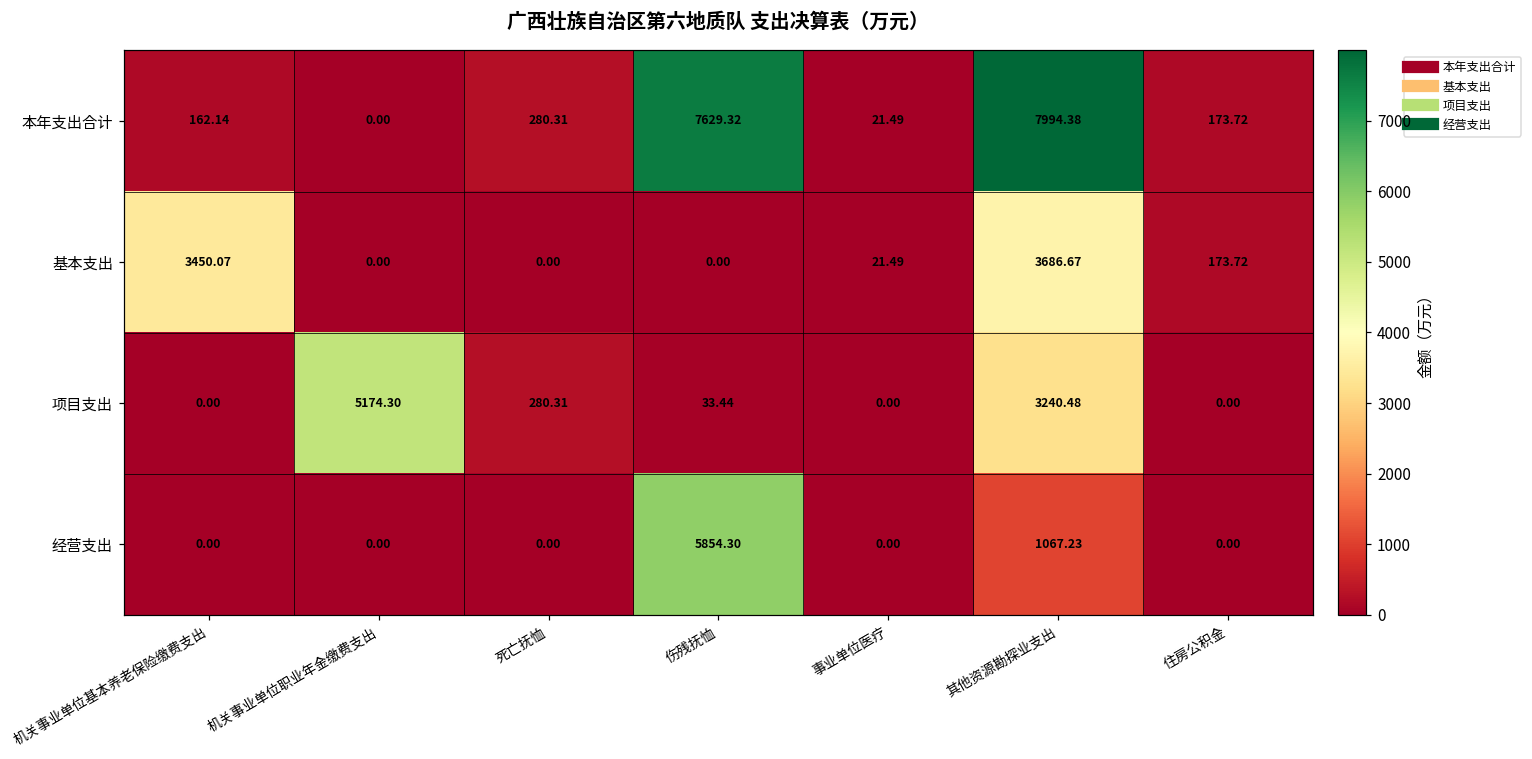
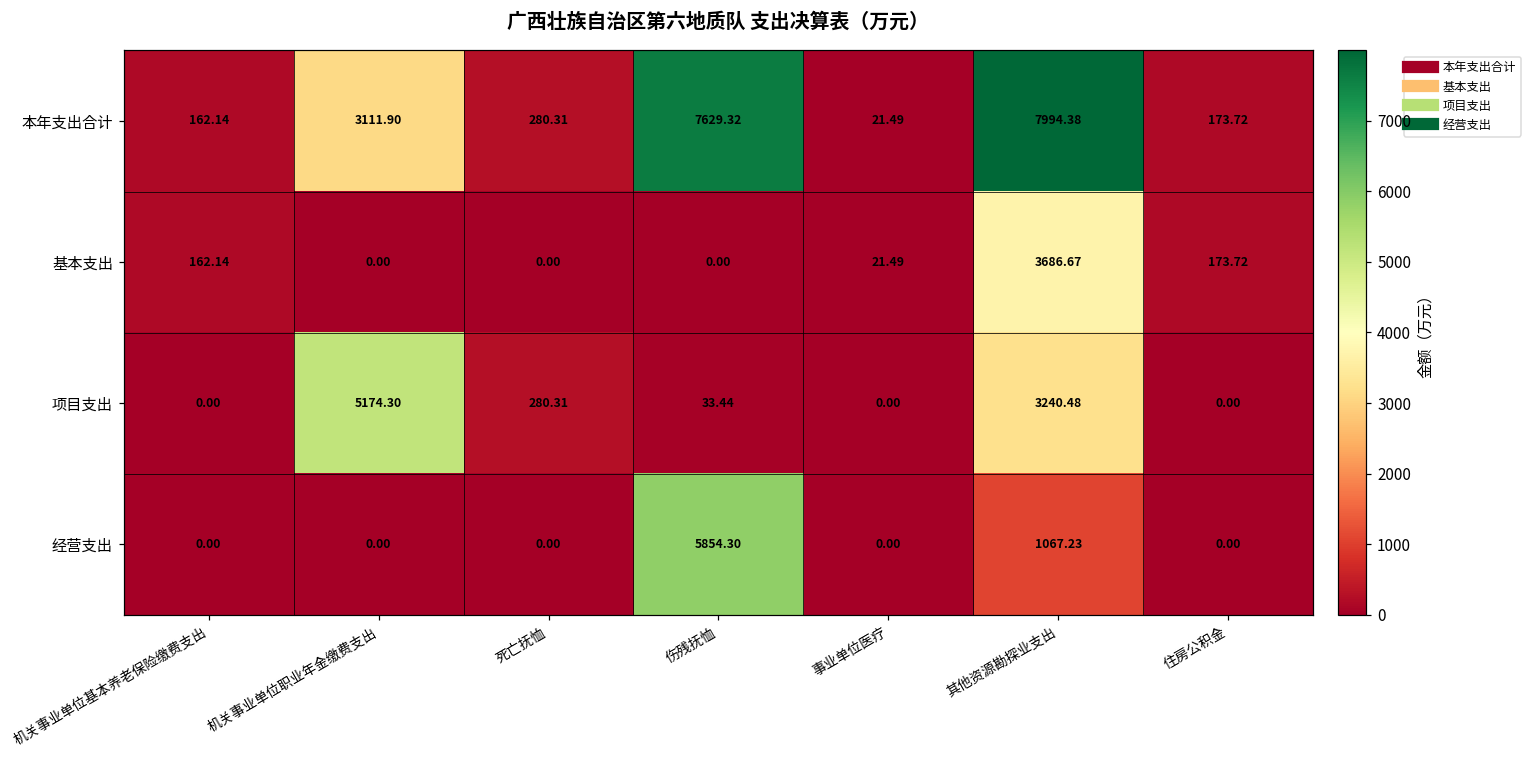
本年支出合计, 机关事业单位职业年金缴费支出: 0.00 -> 3111.90
基本支出, 机关事业单位基本养老保险缴费支出: 3450.07 -> 162.14
